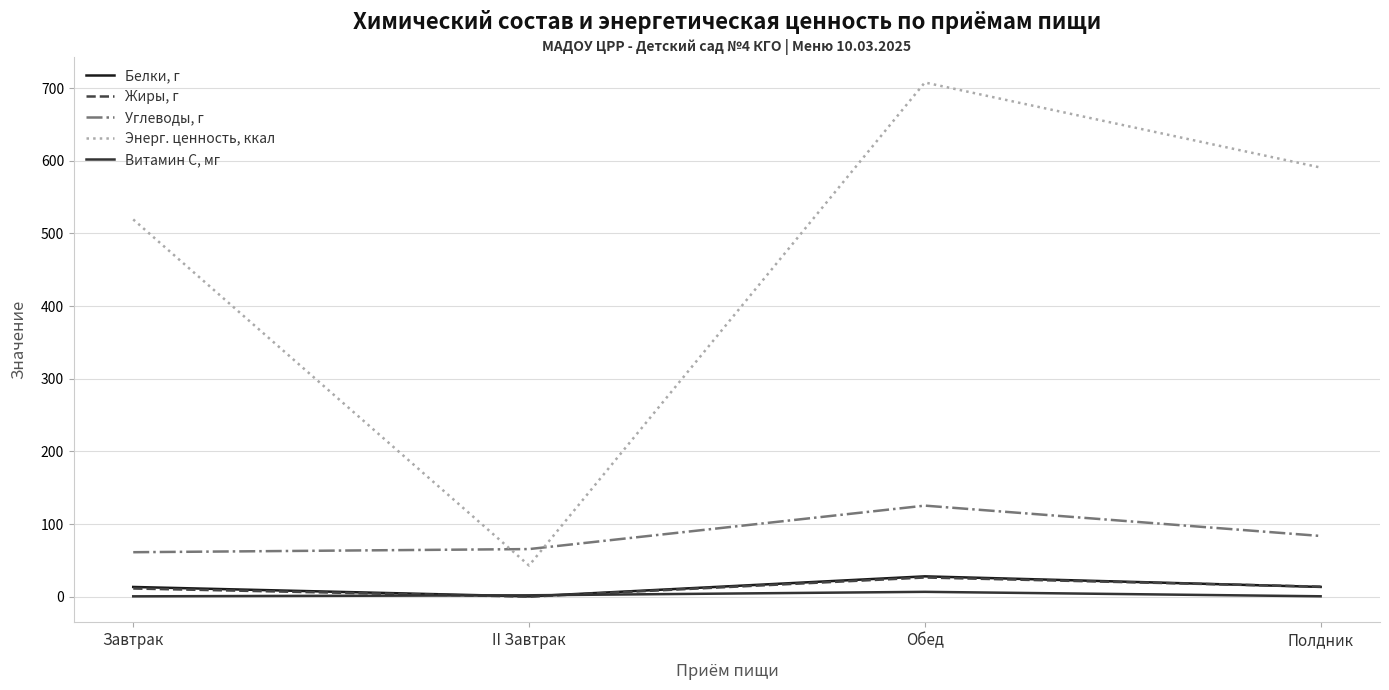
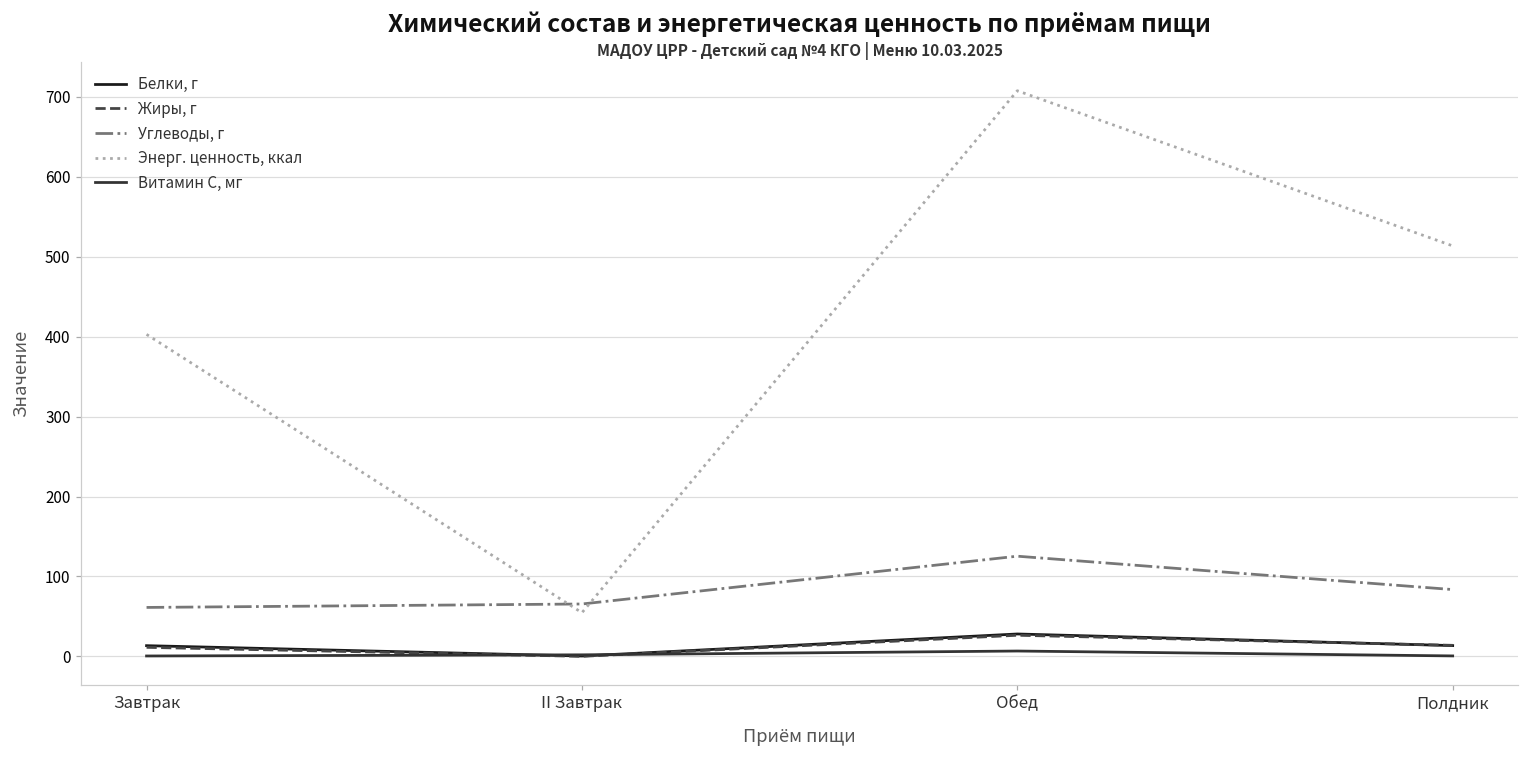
Энерг. ценность, ккал, Завтрак: 520 -> 400
Энерг. ценность, ккал, II Завтрак: 40 -> 50
Энерг. ценность, ккал, Полдник: 590 -> 510
